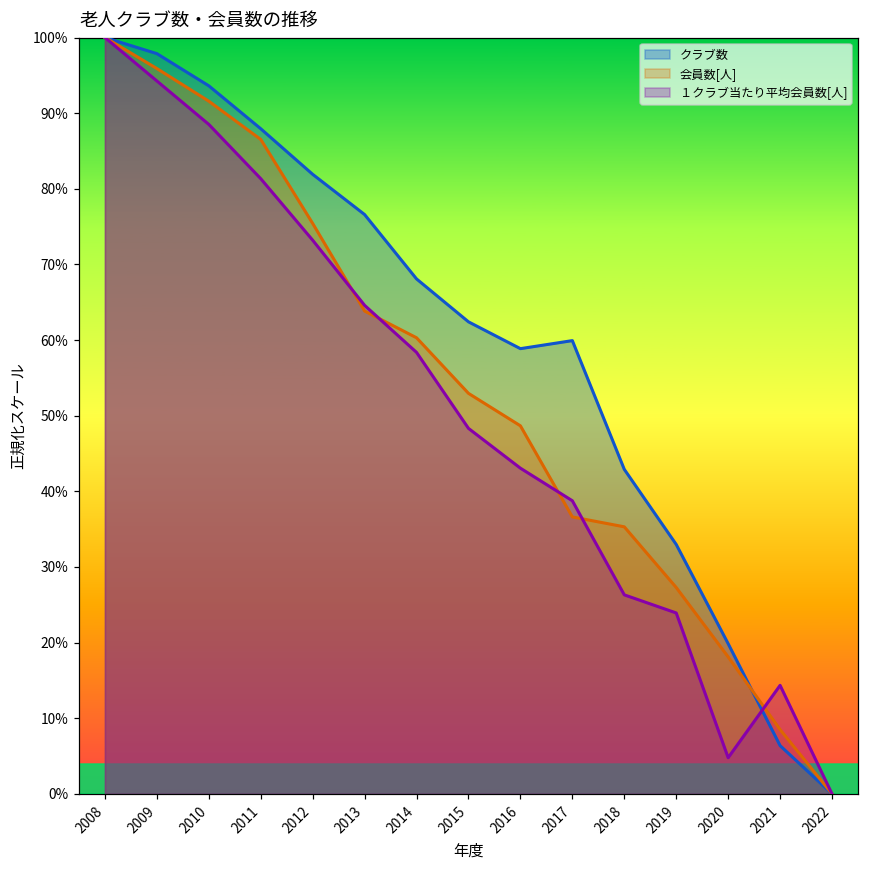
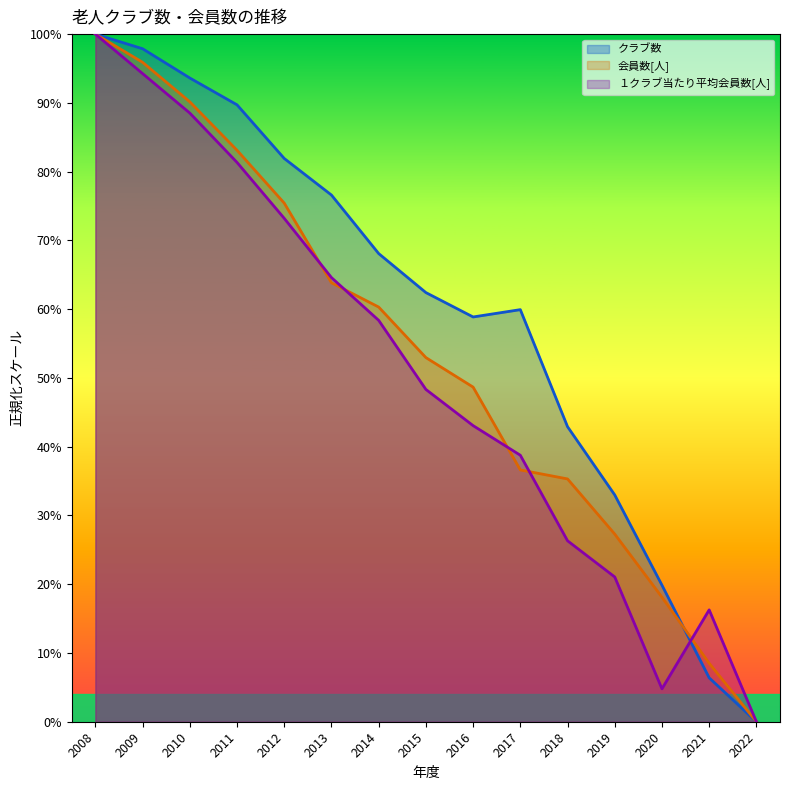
会員数[人], 2010: 92% -> 90%
クラブ数, 2011: 88% -> 90%
会員数[人], 2011: 87% -> 83%
１クラブ当たり平均会員数[人], 2019: 24% -> 21%
１クラブ当たり平均会員数[人], 2021: 14% -> 16%
